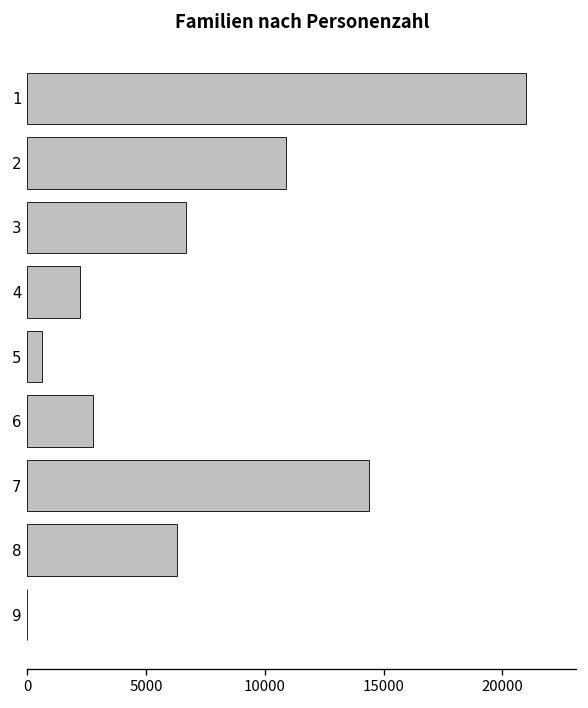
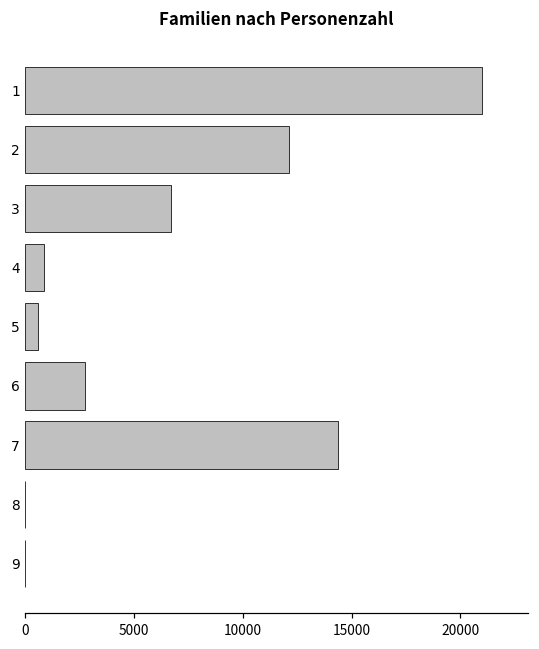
2: 10900 -> 12100
4: 2200 -> 900
8: 6300 -> 0
